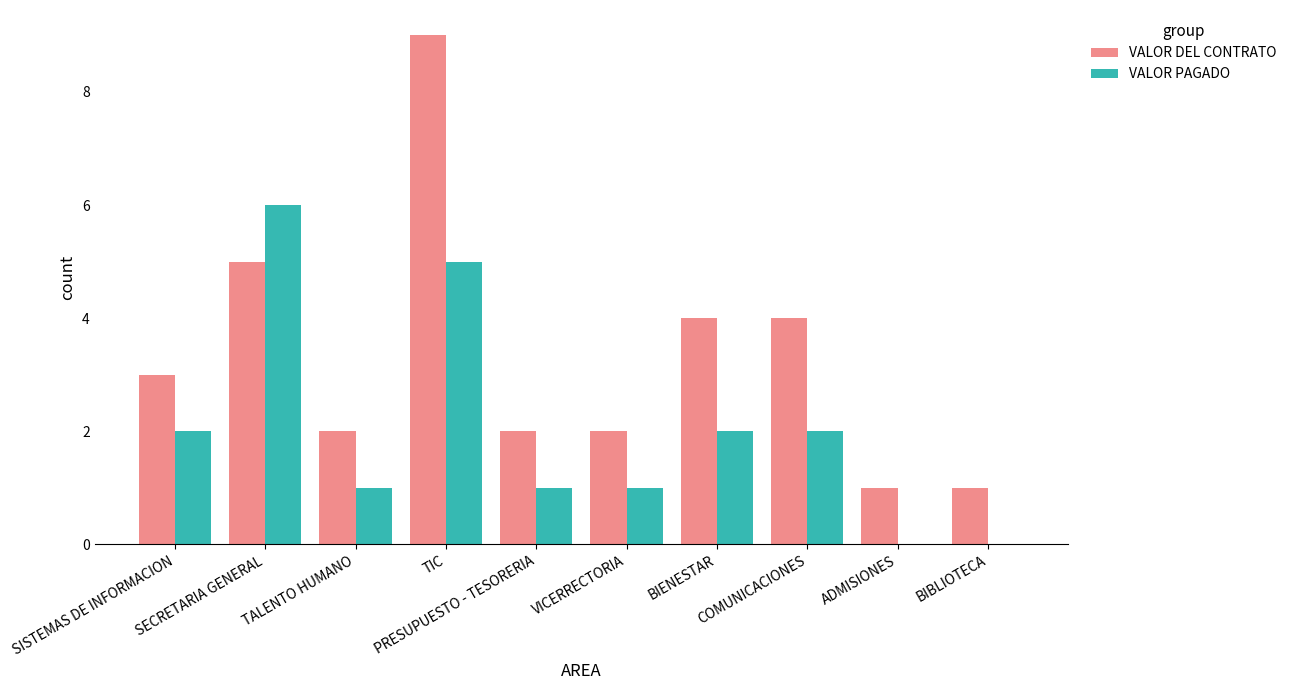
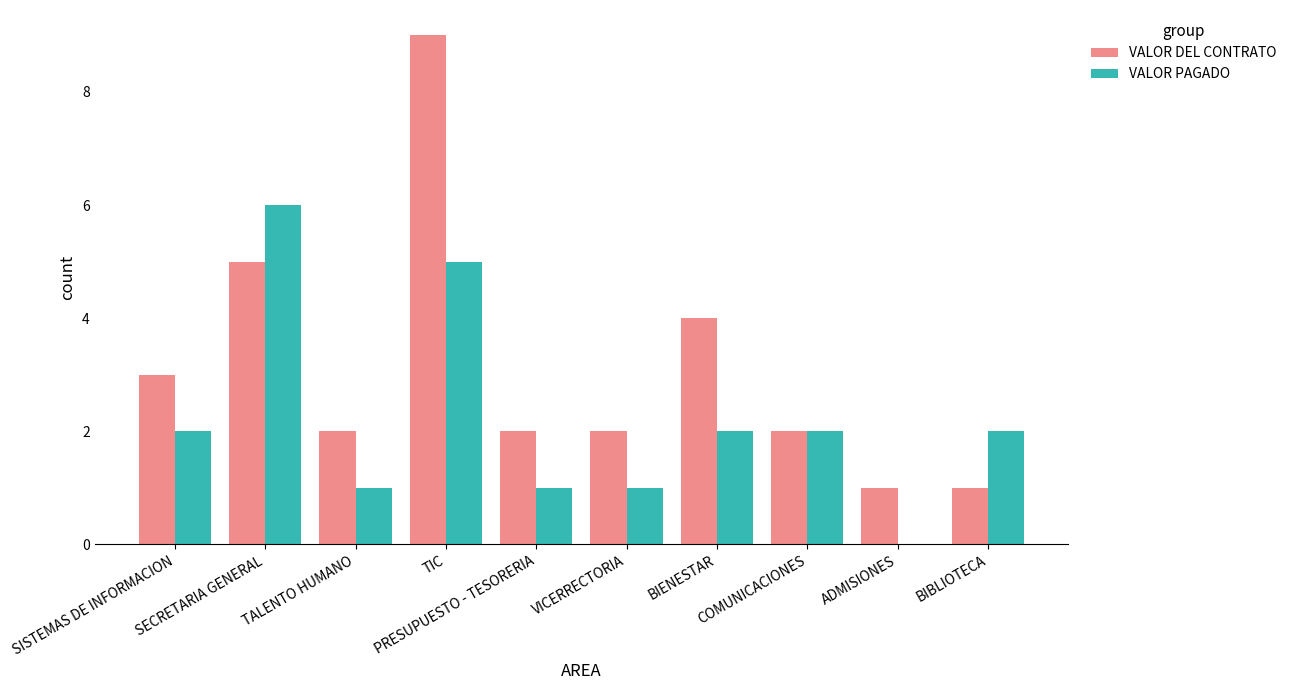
VALOR DEL CONTRATO, COMUNICACIONES: 4 -> 2
VALOR PAGADO, BIBLIOTECA: 0 -> 2
